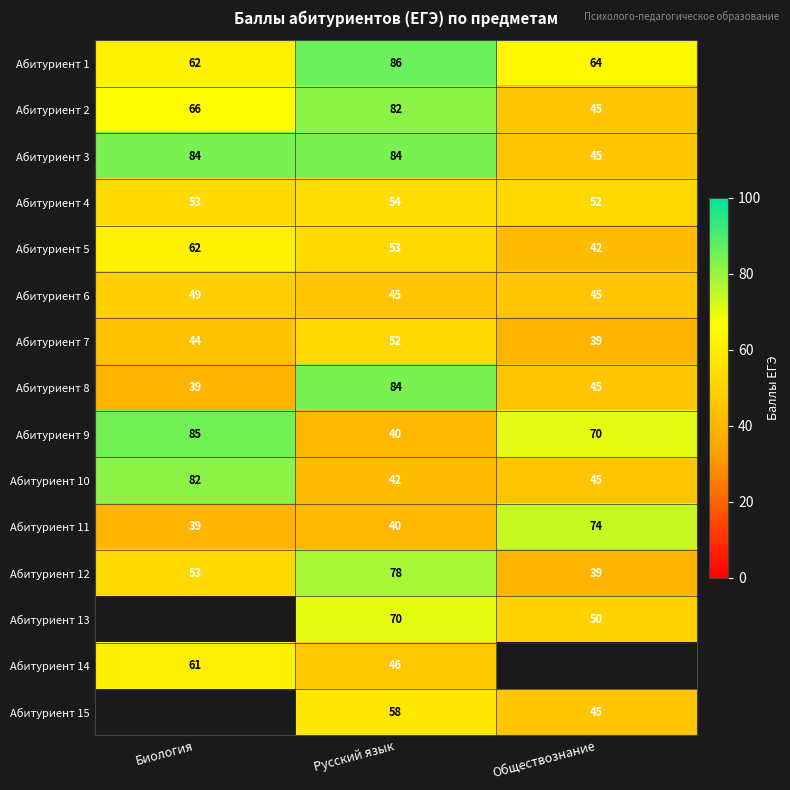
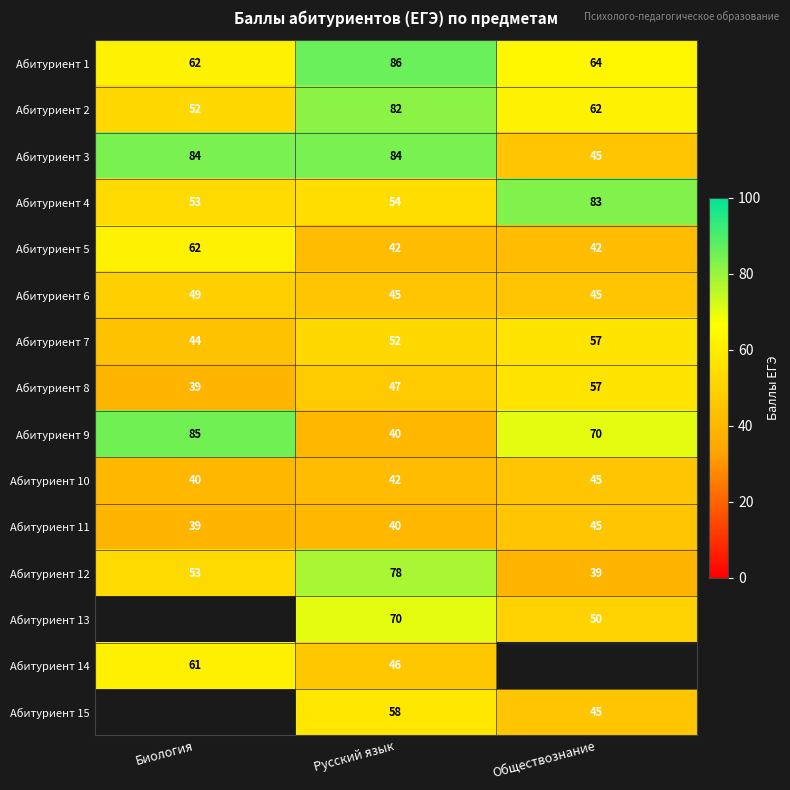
Абитуриент 2, Биология: 66 -> 52
Абитуриент 2, Обществознание: 45 -> 62
Абитуриент 4, Обществознание: 52 -> 83
Абитуриент 5, Русский язык: 53 -> 42
Абитуриент 7, Обществознание: 39 -> 57
Абитуриент 8, Русский язык: 84 -> 47
Абитуриент 8, Обществознание: 45 -> 57
Абитуриент 10, Биология: 82 -> 40
Абитуриент 11, Обществознание: 74 -> 45
